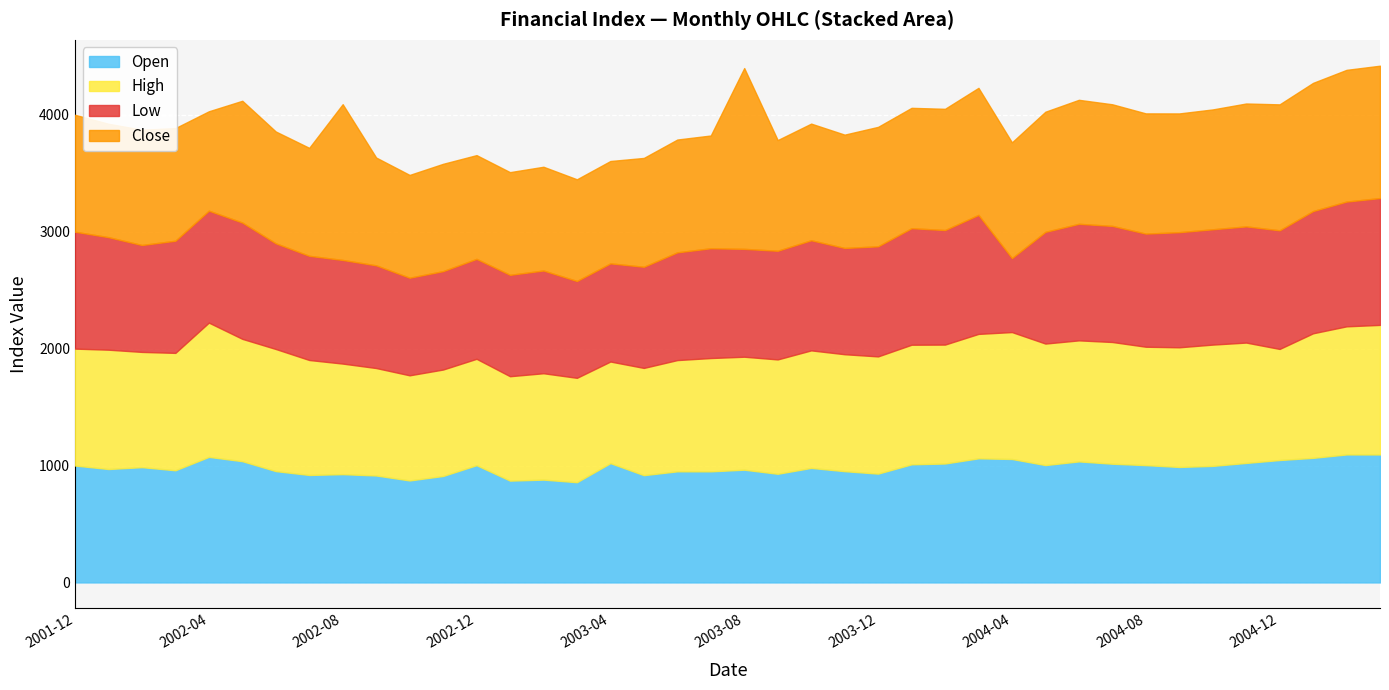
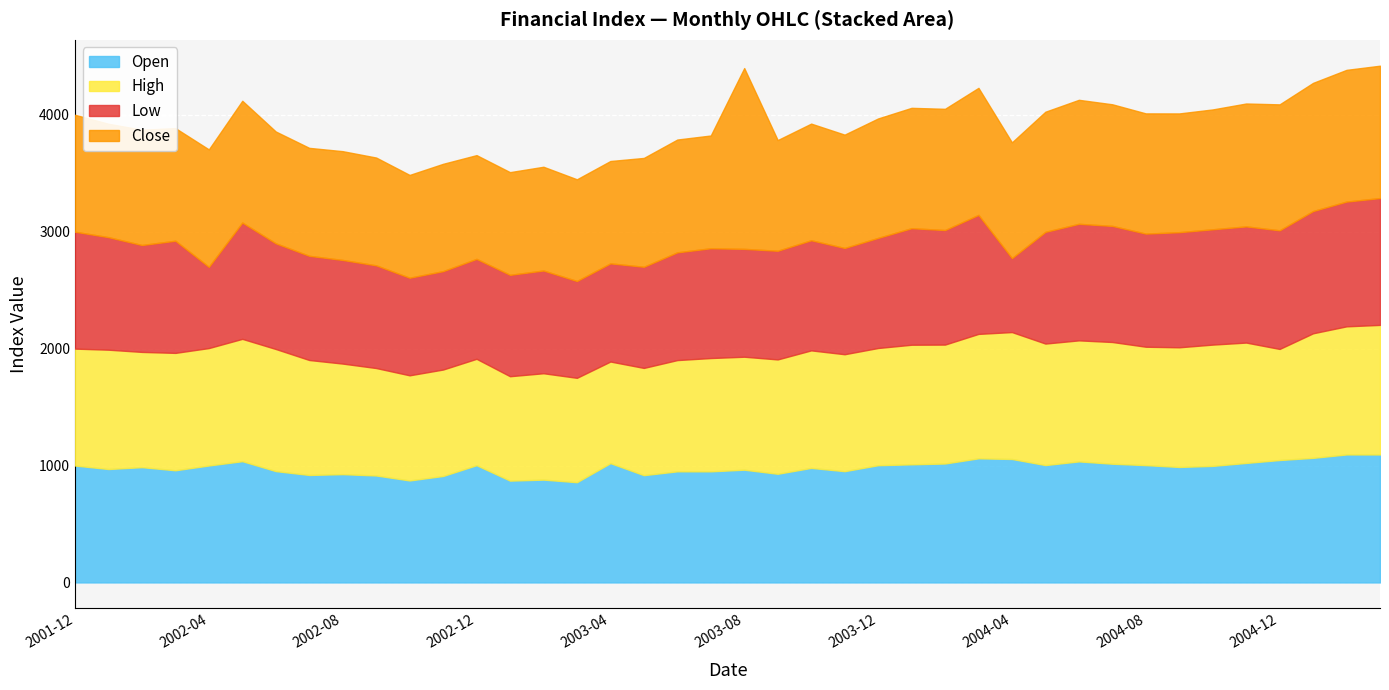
Open, 2002-04: 1070 -> 1000
High, 2002-04: 1150 -> 1000
Low, 2002-04: 960 -> 690
Close, 2002-04: 850 -> 1000
Close, 2002-08: 1330 -> 930
Open, 2003-12: 930 -> 1000
